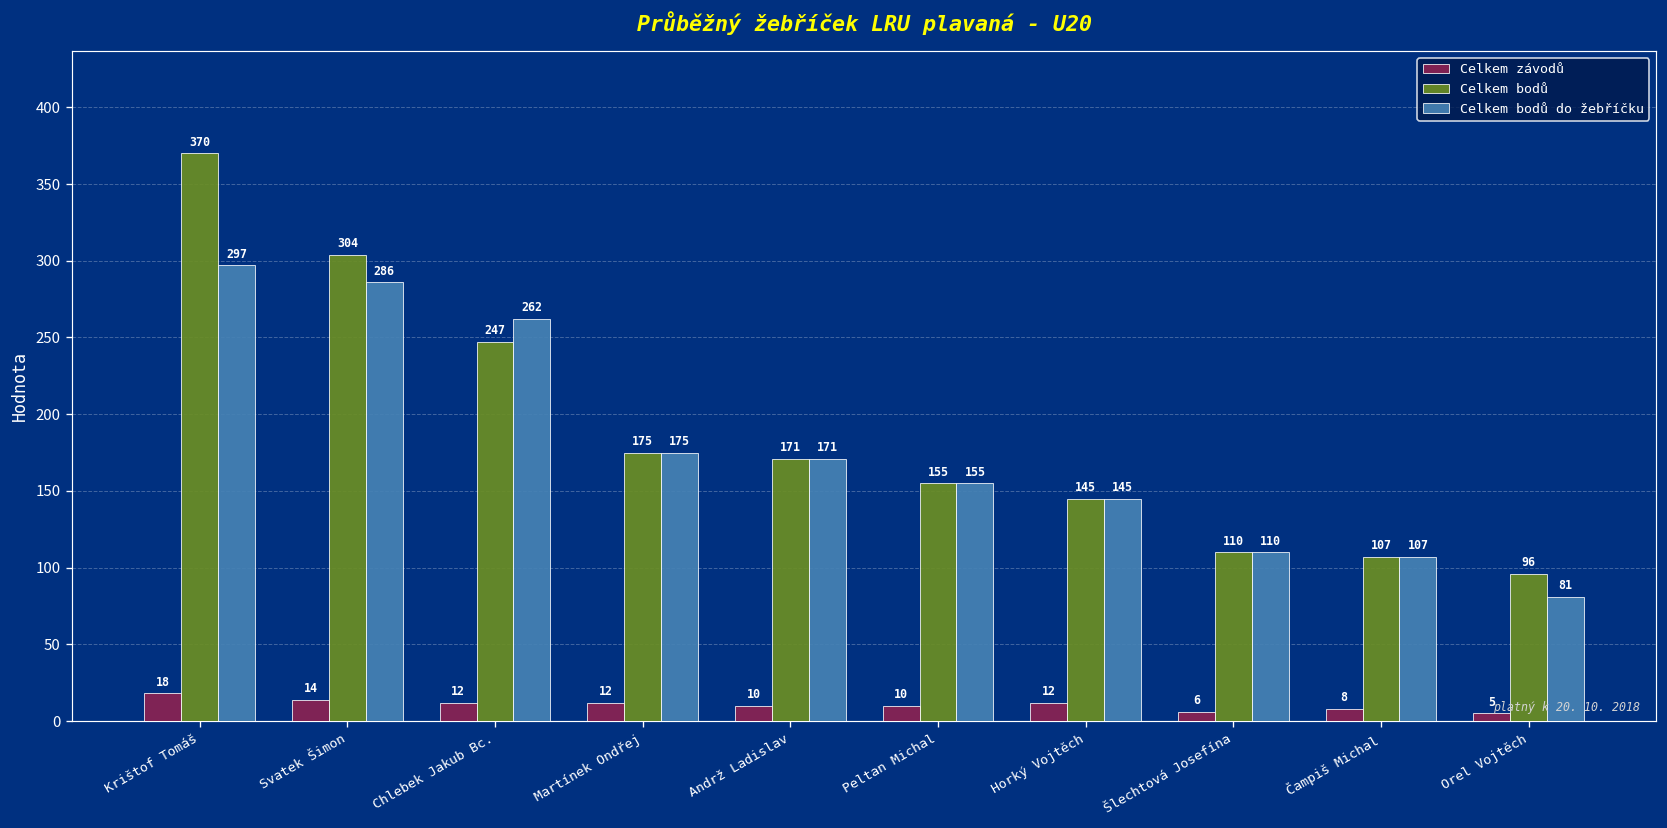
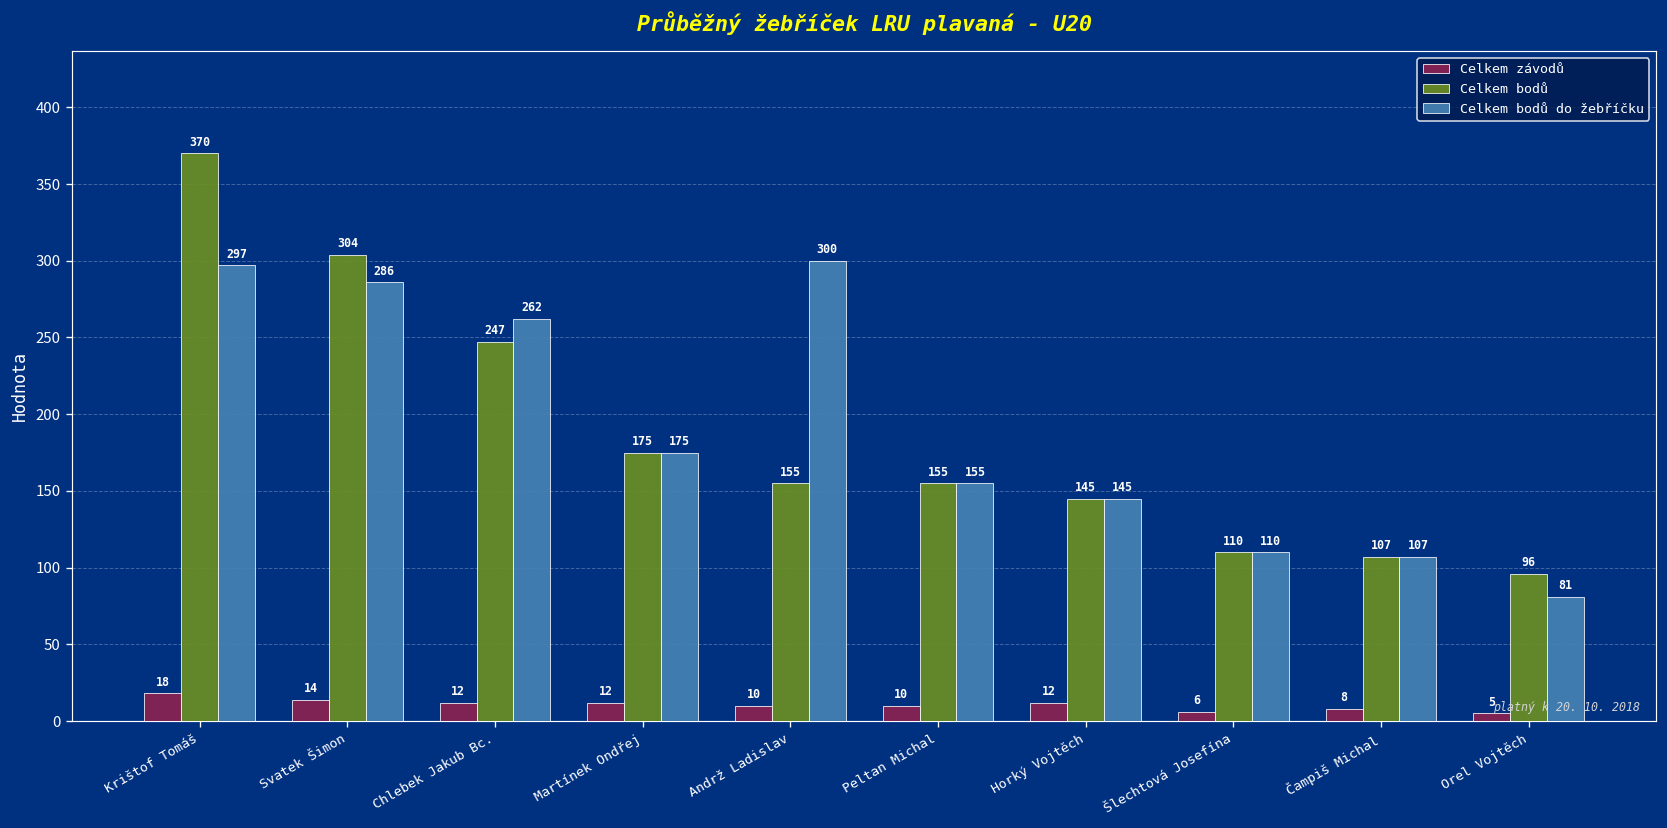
Celkem bodů, Andrž Ladislav: 171 -> 155
Celkem bodů do žebříčku, Andrž Ladislav: 171 -> 300
